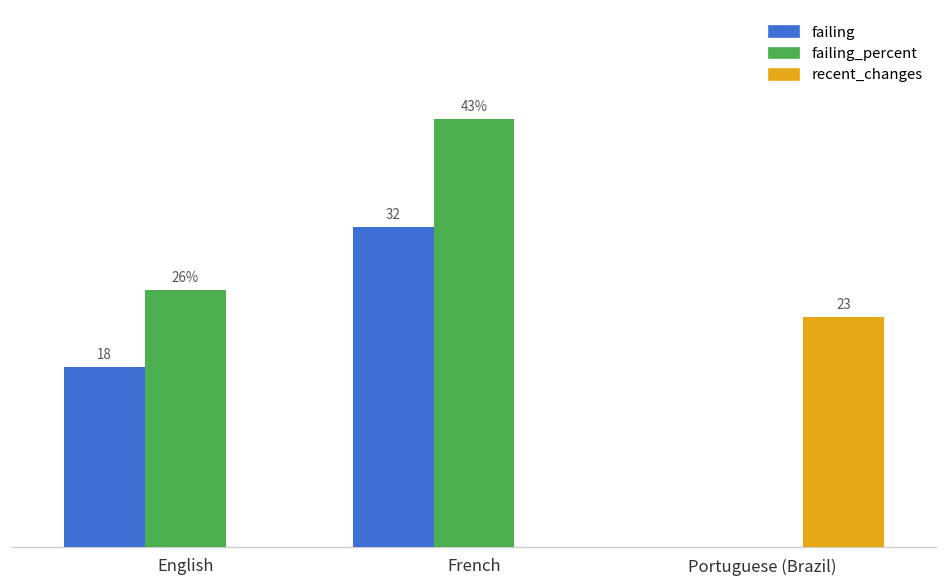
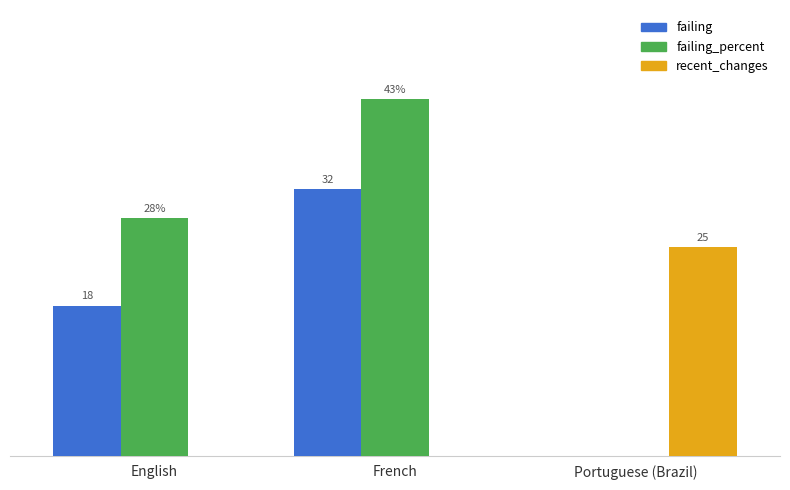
failing_percent, English: 26% -> 28%
recent_changes, Portuguese (Brazil): 23 -> 25
